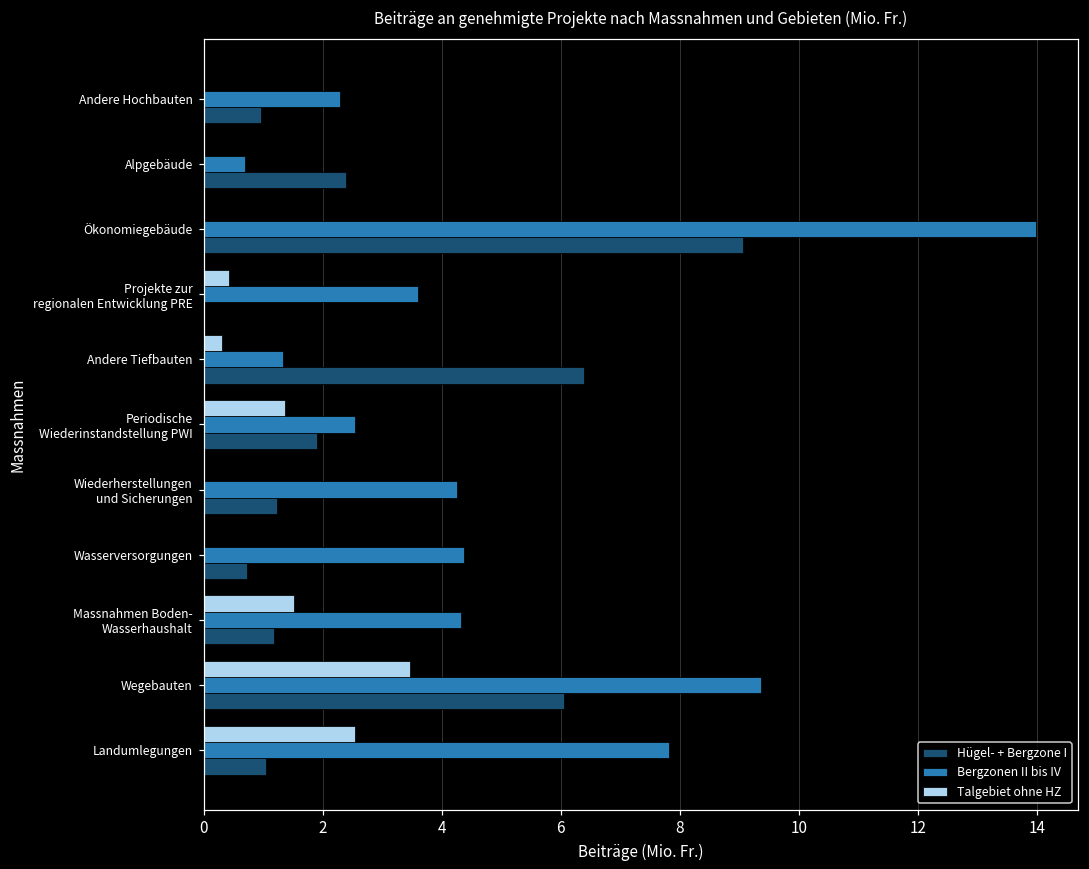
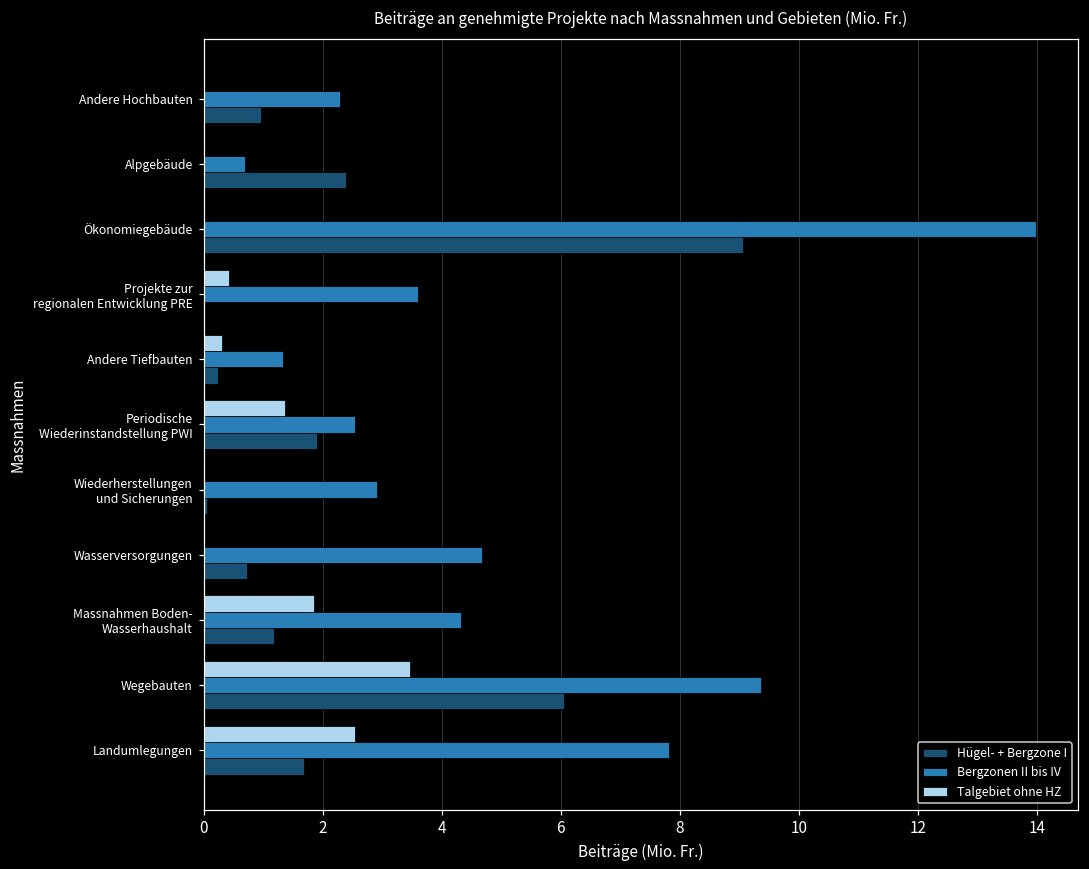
Hügel- + Bergzone I, Andere Tiefbauten: 6.4 -> 0.2
Bergzonen II bis IV, Wiederherstellungen und Sicherungen: 4.3 -> 2.9
Hügel- + Bergzone I, Wiederherstellungen und Sicherungen: 1.2 -> 0.1
Bergzonen II bis IV, Wasserversorgungen: 4.4 -> 4.7
Talgebiet ohne HZ, Massnahmen Boden- Wasserhaushalt: 1.5 -> 1.9
Hügel- + Bergzone I, Landumlegungen: 1.0 -> 1.7
